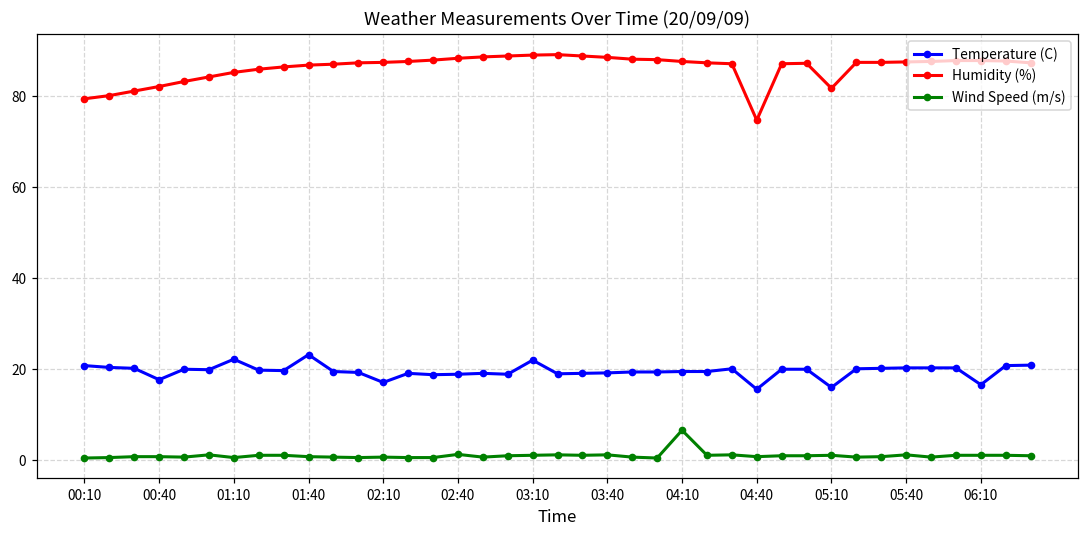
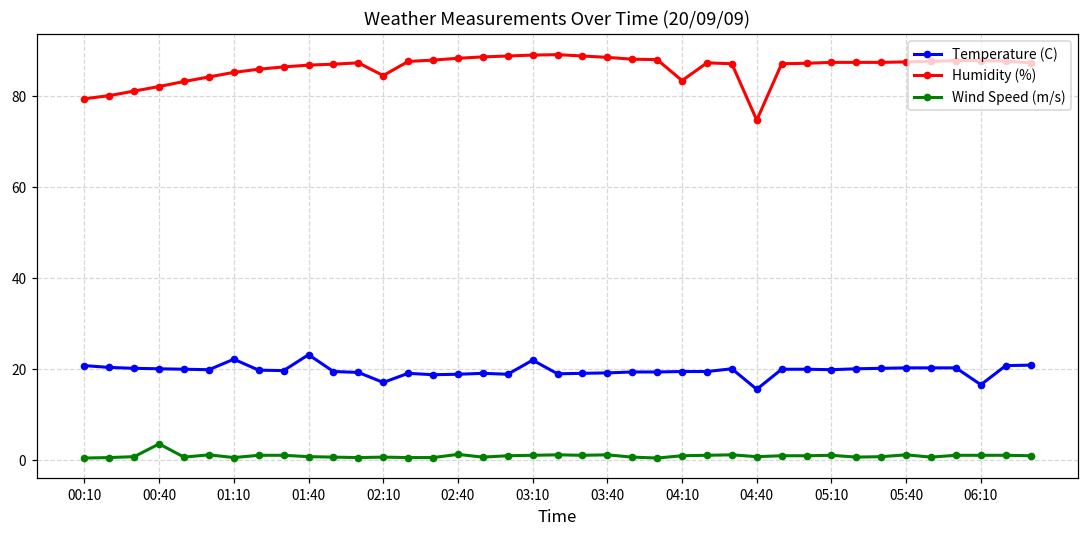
Temperature (C), 00:40: 18 -> 20
Wind Speed (m/s), 00:40: 1 -> 4
Humidity (%), 02:10: 87 -> 85
Humidity (%), 04:10: 88 -> 83
Wind Speed (m/s), 04:10: 7 -> 1
Temperature (C), 05:10: 16 -> 20
Humidity (%), 05:10: 82 -> 87
